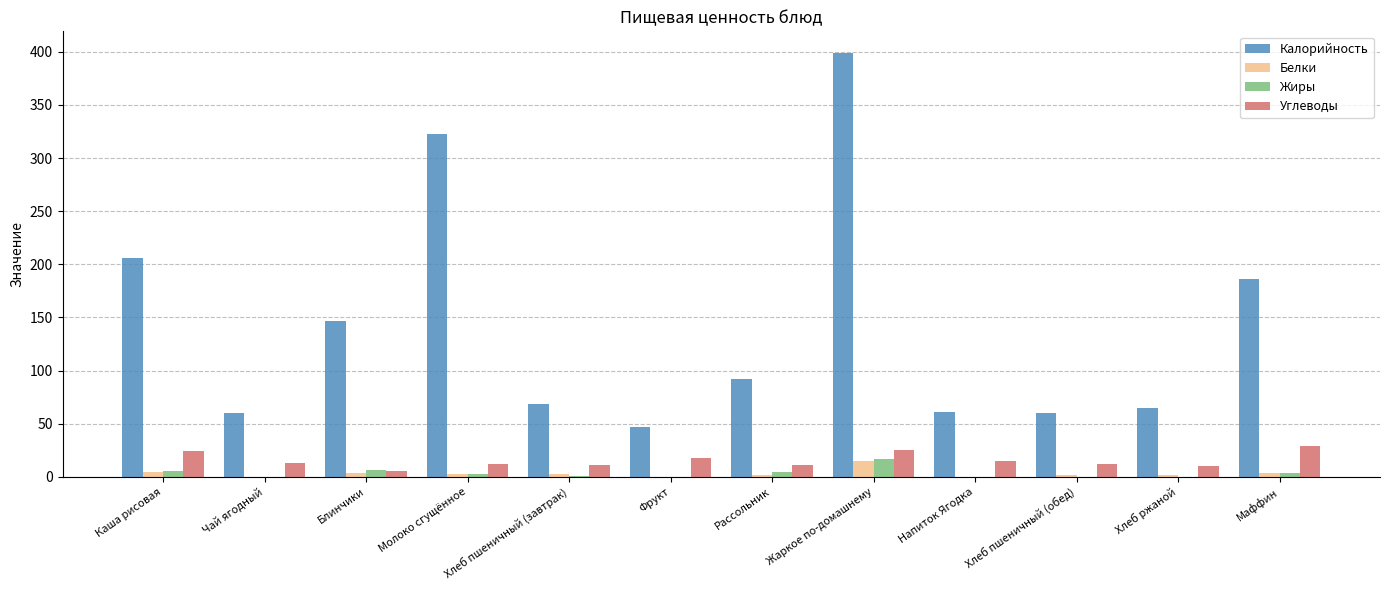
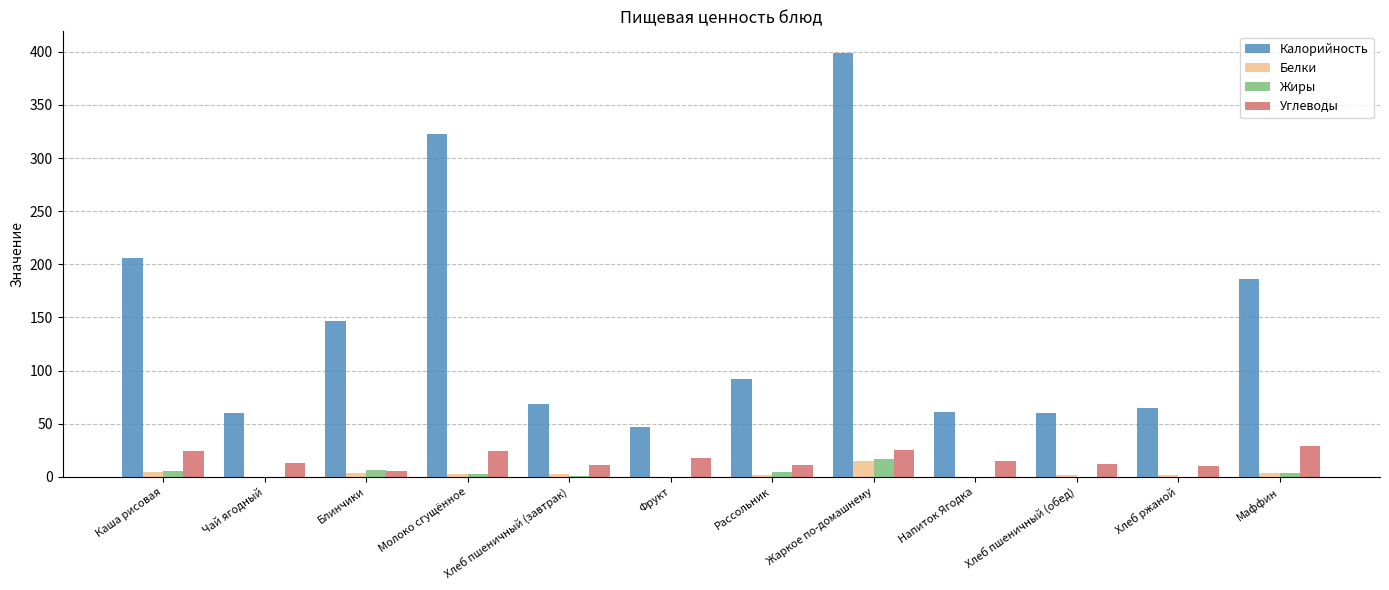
Углеводы, Молоко сгущённое: 12 -> 25
